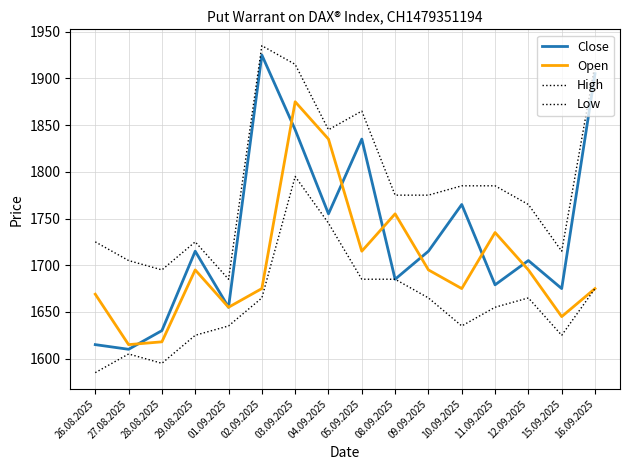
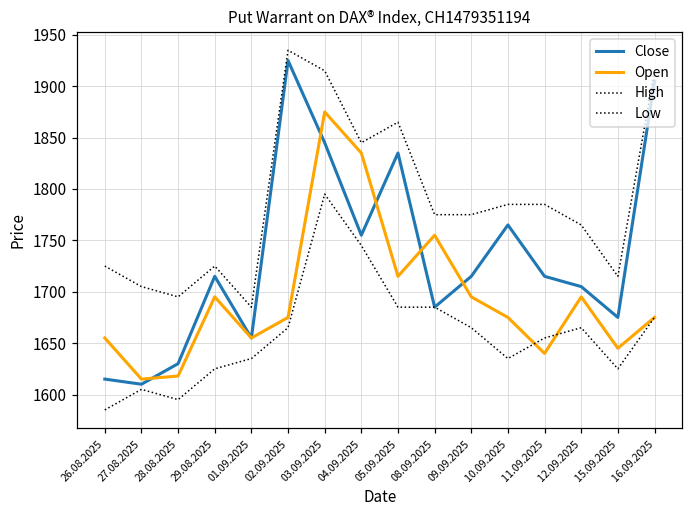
Open, 26.08.2025: 1670 -> 1660
Close, 11.09.2025: 1680 -> 1720
Open, 11.09.2025: 1740 -> 1640
